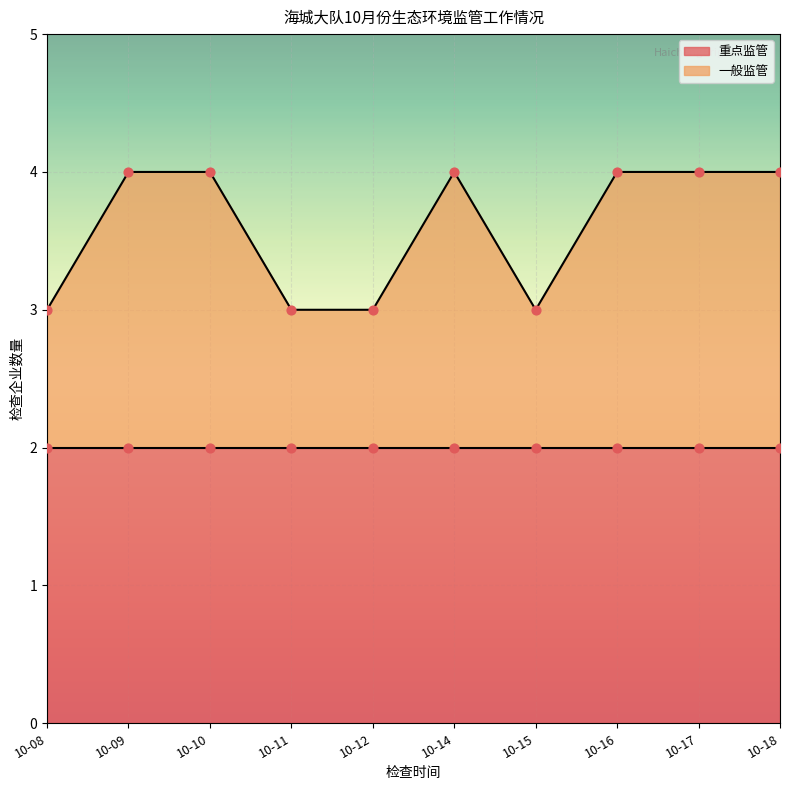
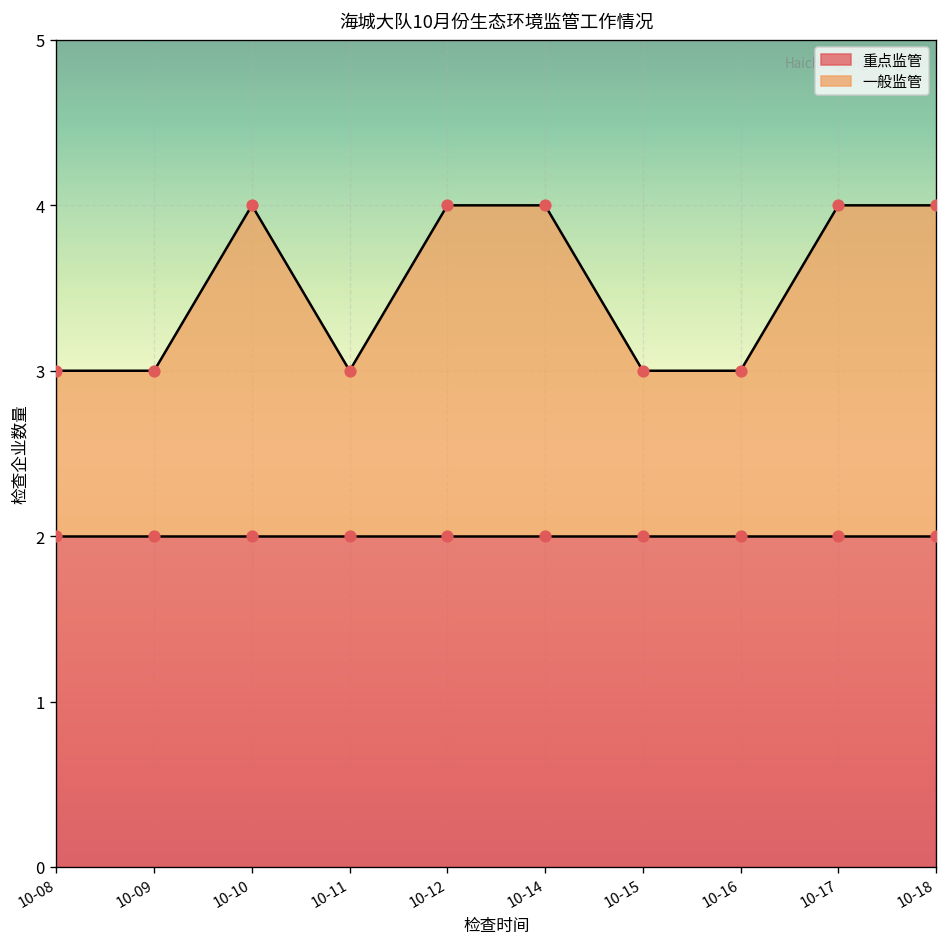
一般监管, 10-09: 2 -> 1
一般监管, 10-12: 1 -> 2
一般监管, 10-16: 2 -> 1
